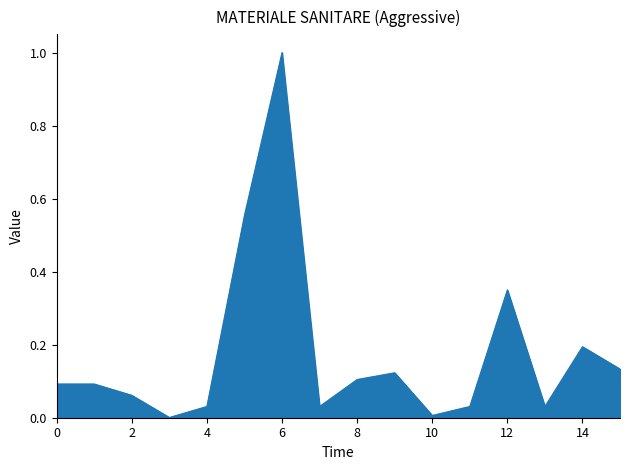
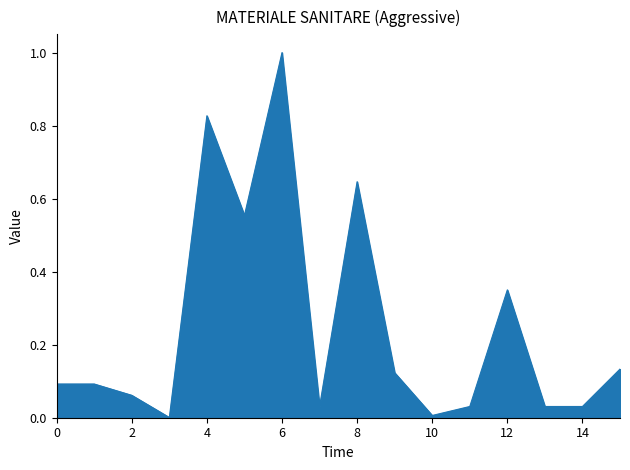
4: 0.03 -> 0.83
8: 0.10 -> 0.65
14: 0.19 -> 0.03
